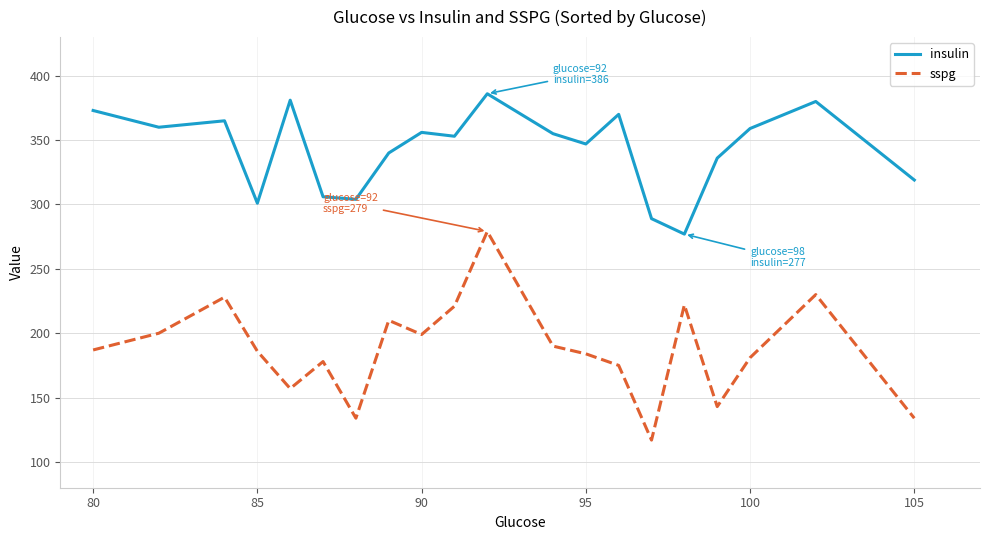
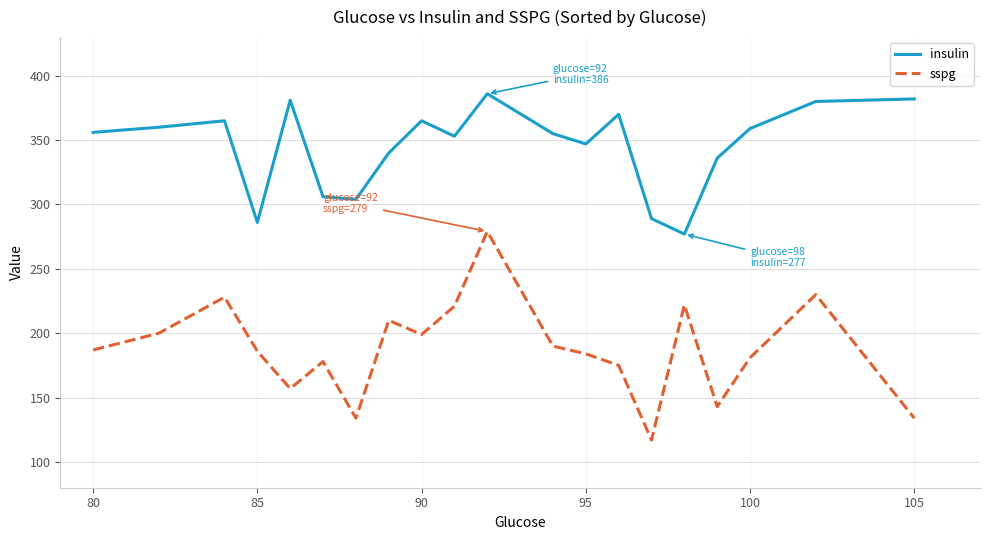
insulin, 80: 373 -> 356
insulin, 85: 301 -> 286
insulin, 90: 356 -> 365
insulin, 105: 319 -> 382
